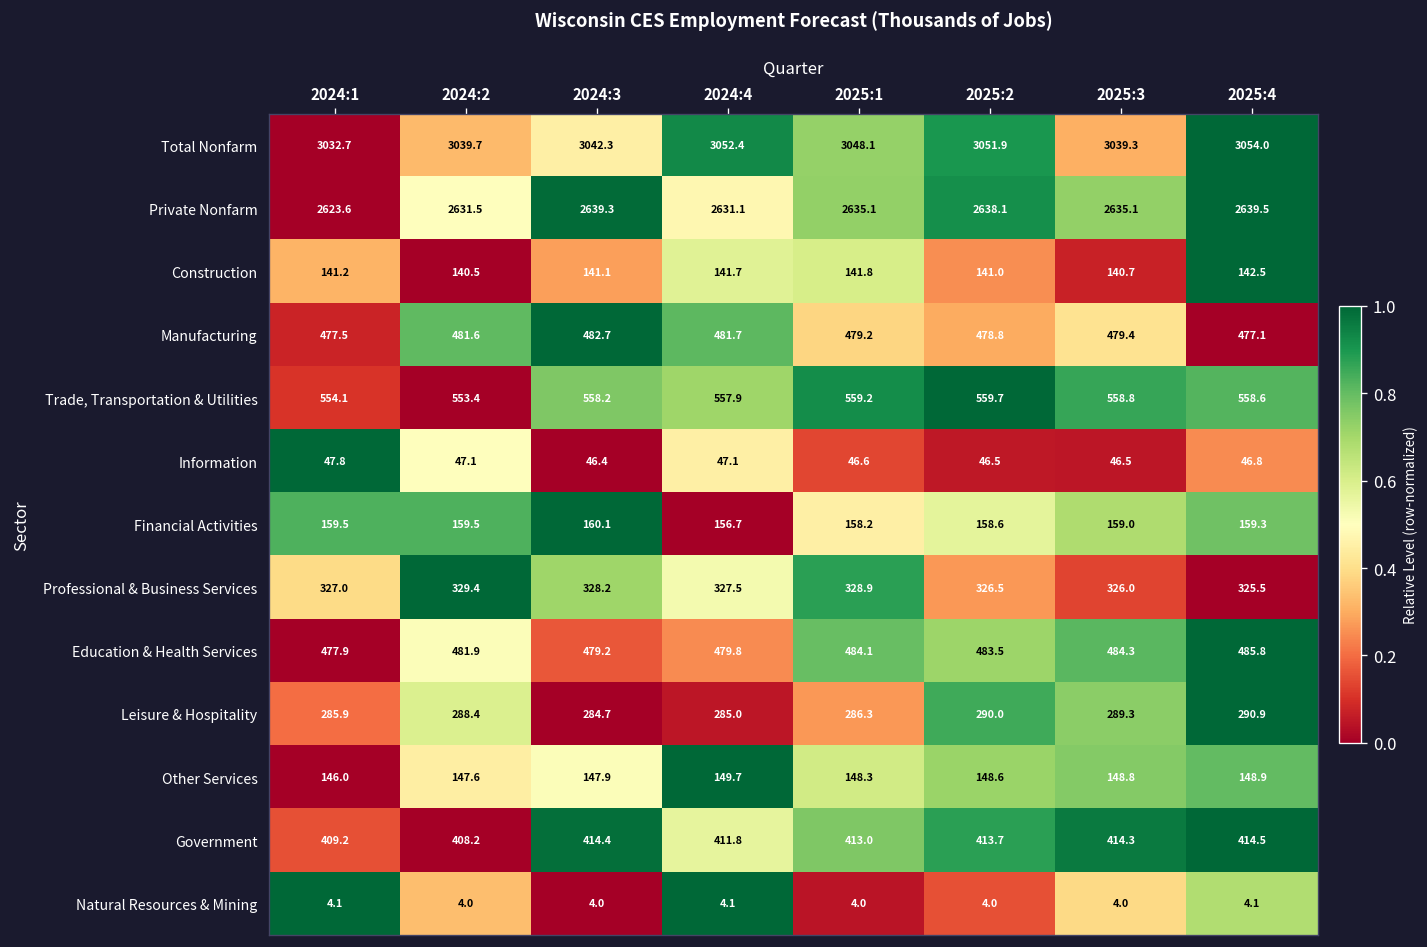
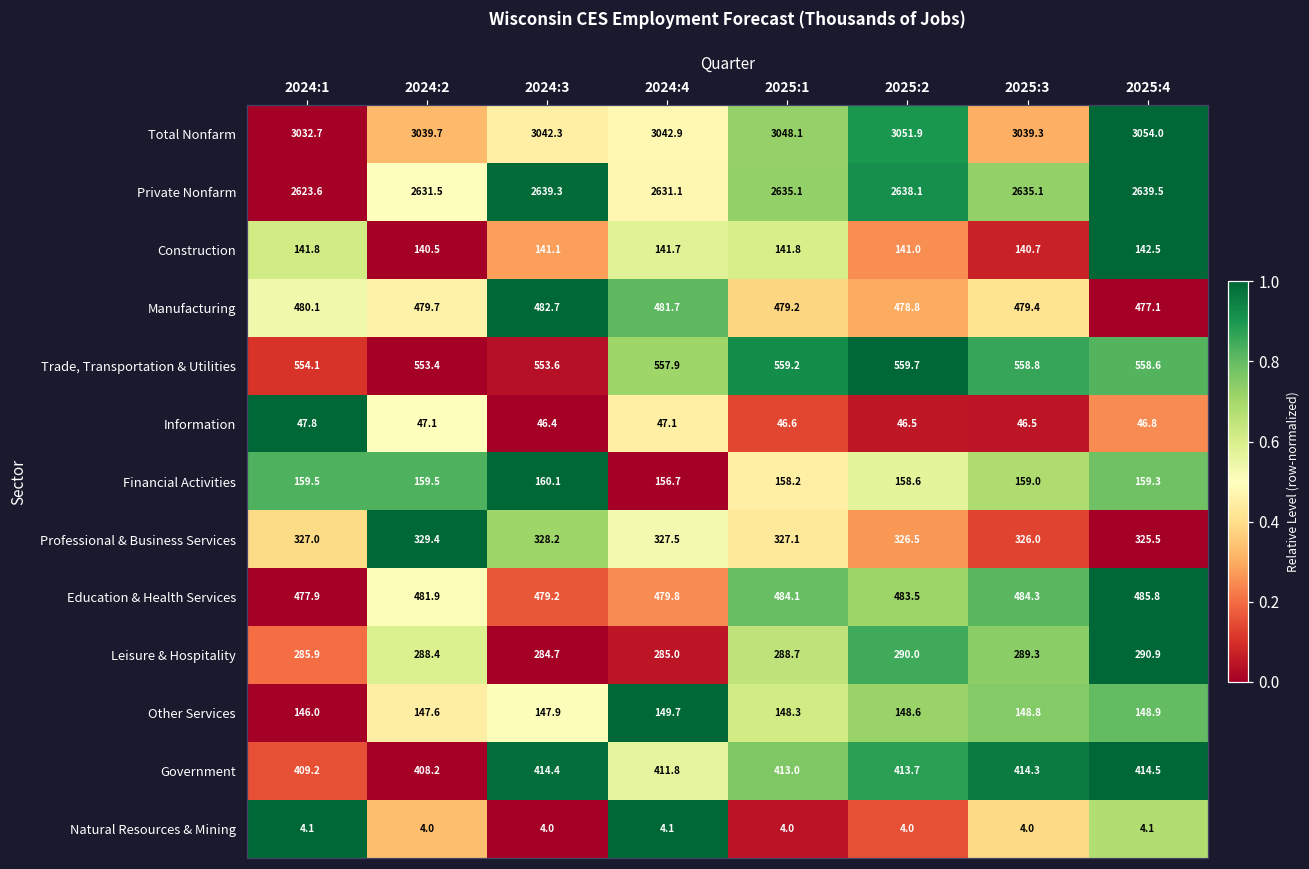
Total Nonfarm, 2024:4: 3052.4 -> 3042.9
Construction, 2024:1: 141.2 -> 141.8
Manufacturing, 2024:1: 477.5 -> 480.1
Manufacturing, 2024:2: 481.6 -> 479.7
Trade, Transportation & Utilities, 2024:3: 558.2 -> 553.6
Professional & Business Services, 2025:1: 328.9 -> 327.1
Leisure & Hospitality, 2025:1: 286.3 -> 288.7
